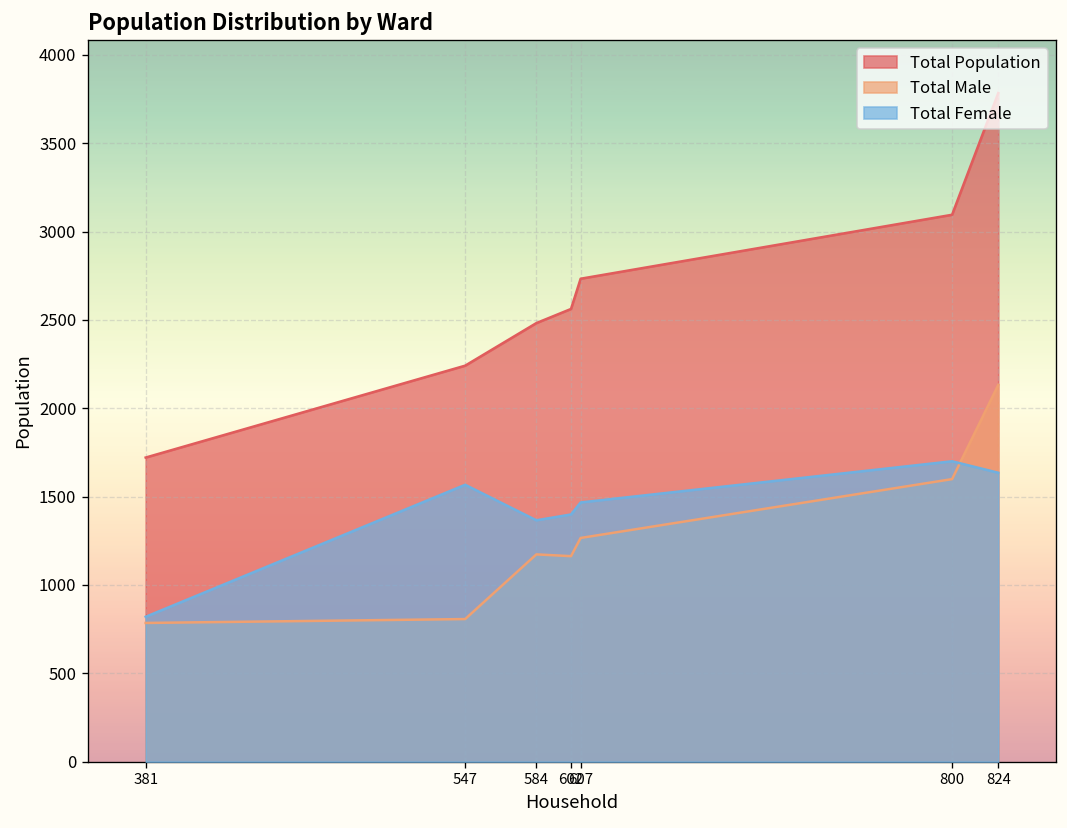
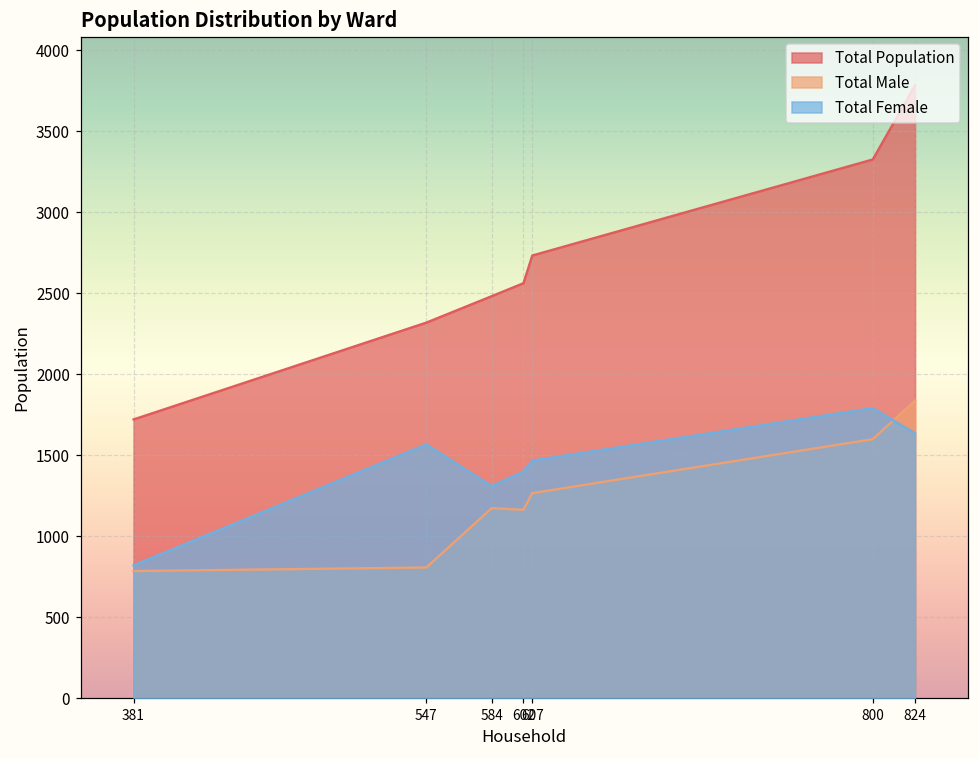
Total Population, 547: 2240 -> 2320
Total Female, 584: 1370 -> 1310
Total Population, 800: 3100 -> 3330
Total Female, 800: 1700 -> 1790
Total Male, 824: 2130 -> 1840
